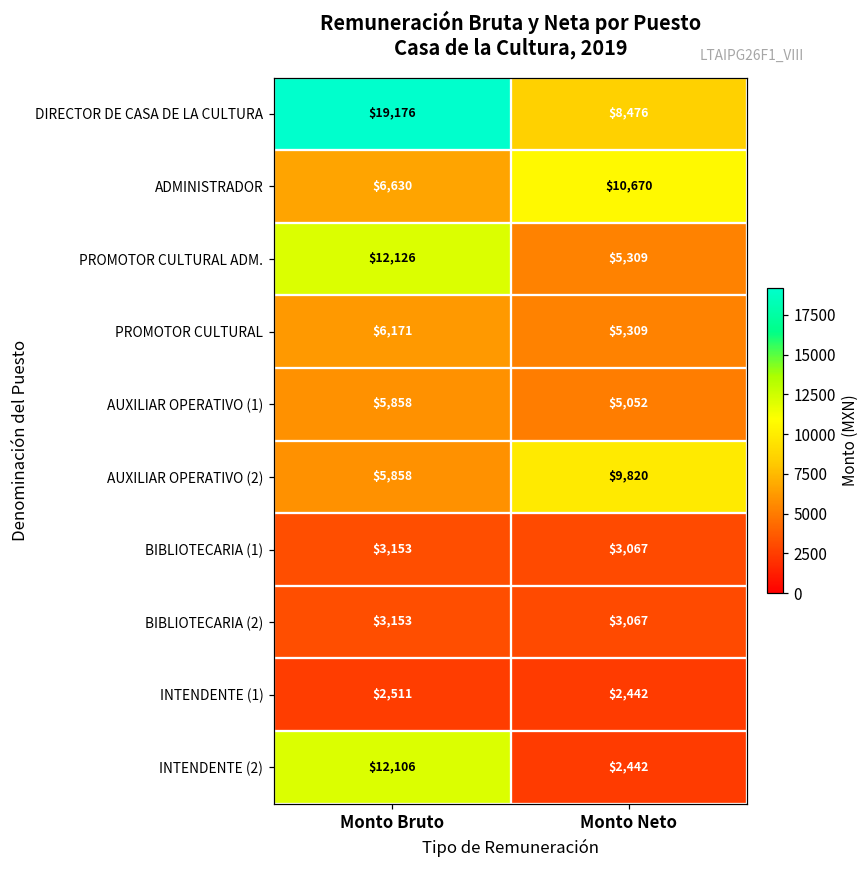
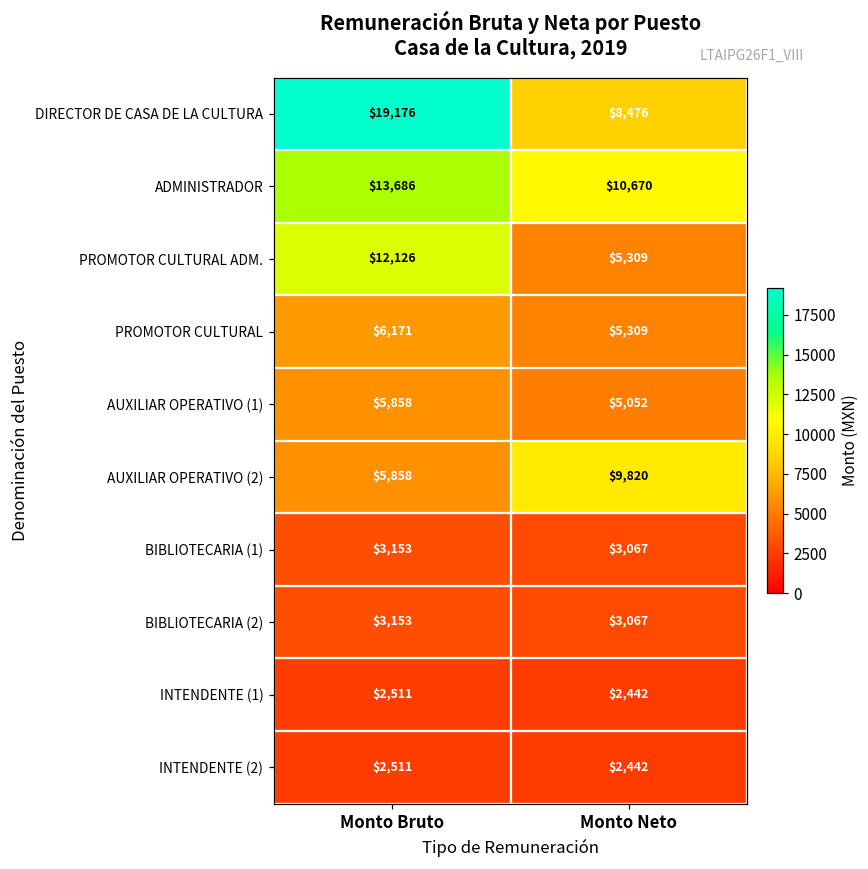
ADMINISTRADOR, Monto Bruto: $6,630 -> $13,686
INTENDENTE (2), Monto Bruto: $12,106 -> $2,511
